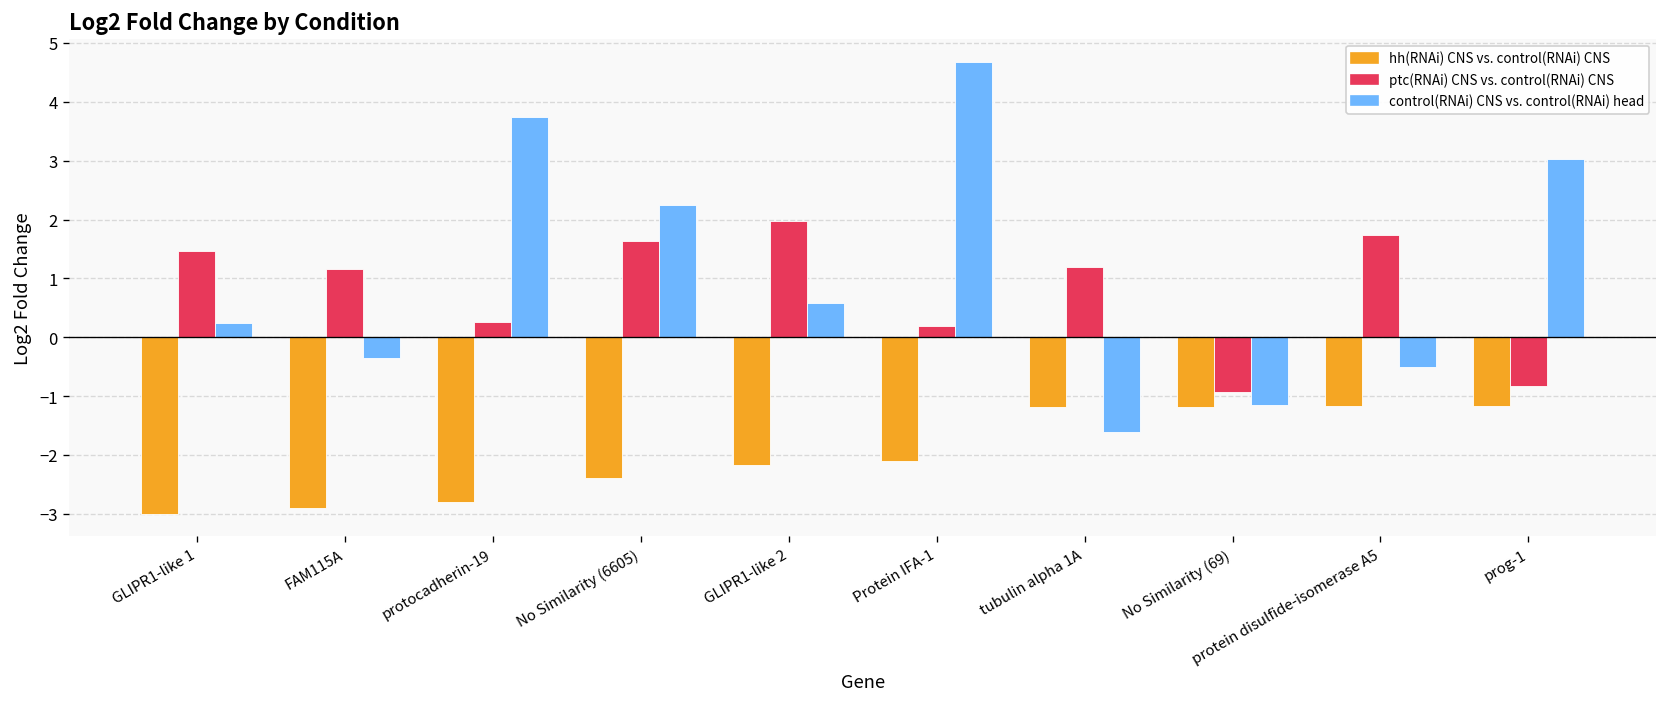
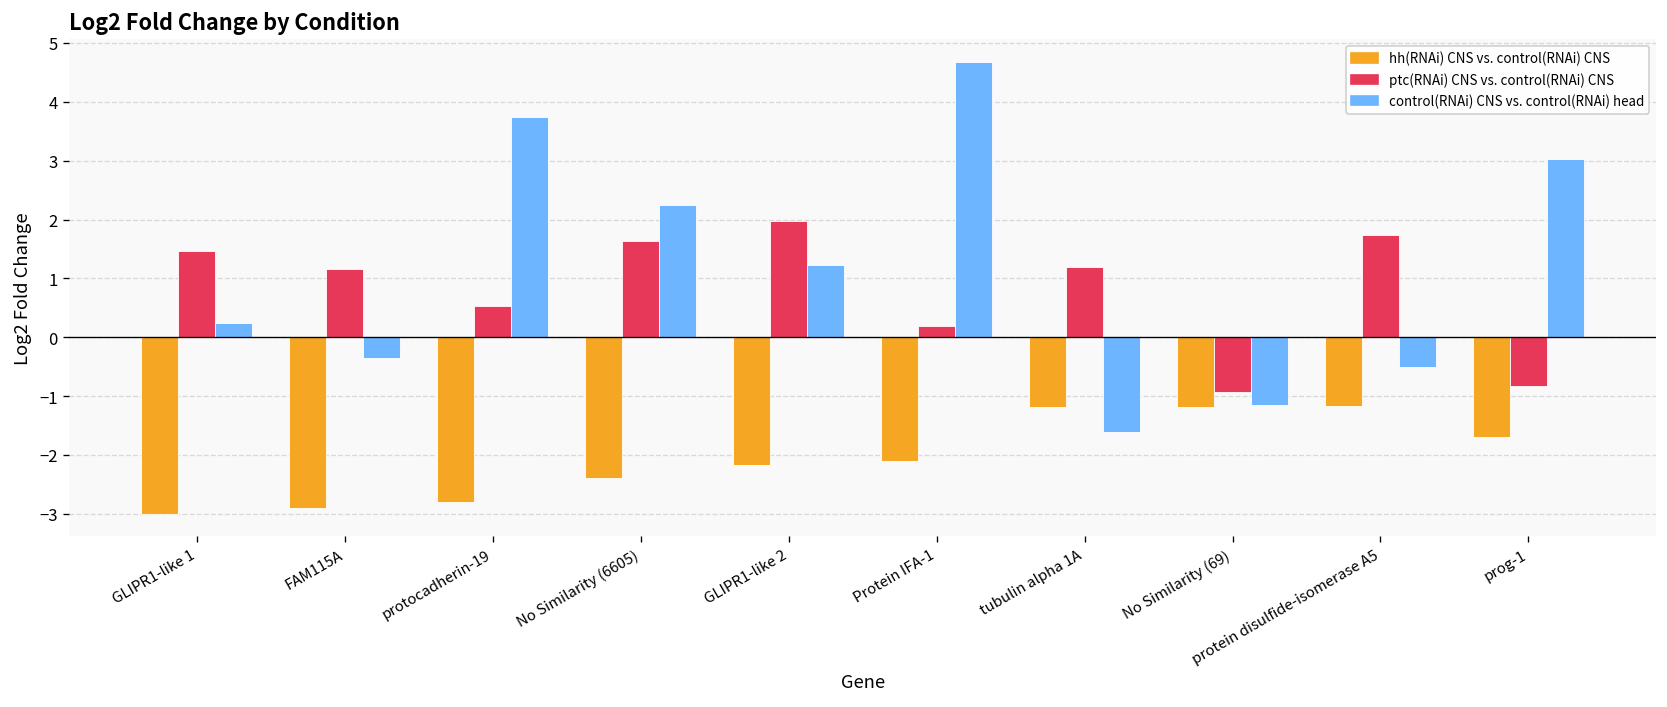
ptc(RNAi) CNS vs. control(RNAi) CNS, protocadherin-19: 0.3 -> 0.5
control(RNAi) CNS vs. control(RNAi) head, GLIPR1-like 2: 0.6 -> 1.2
hh(RNAi) CNS vs. control(RNAi) CNS, prog-1: -1.2 -> -1.7
